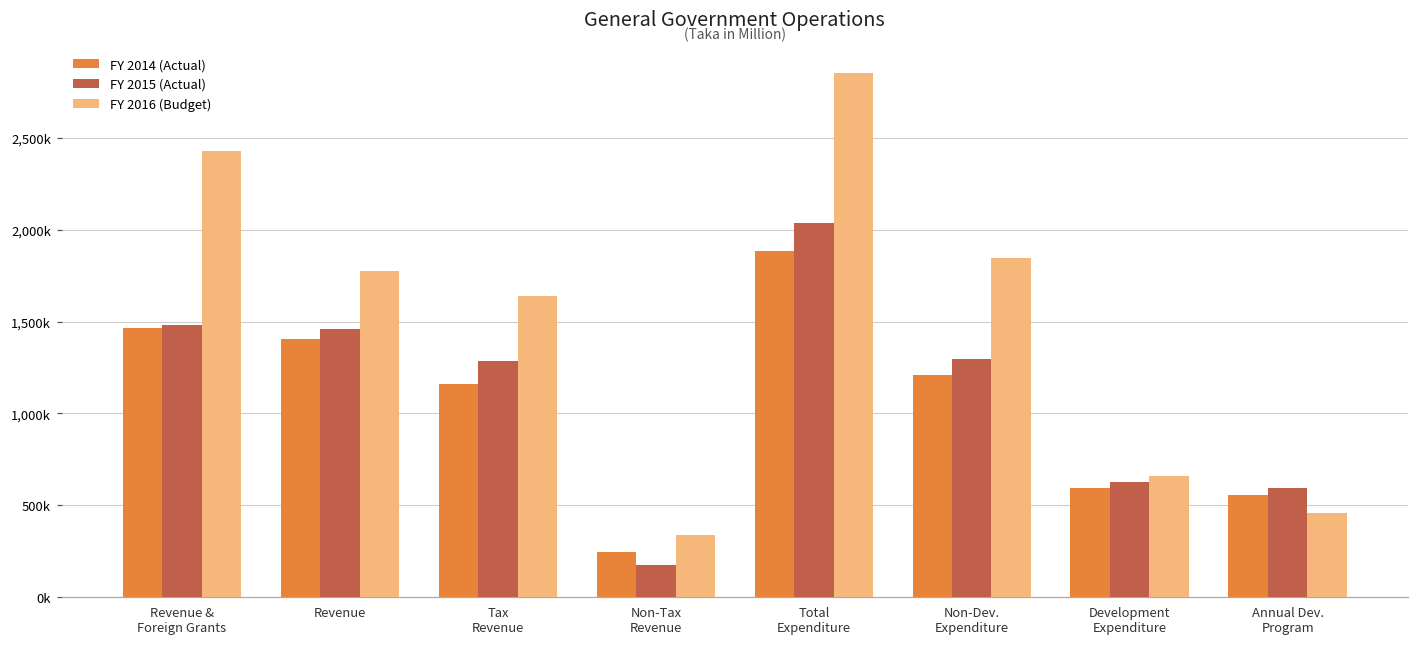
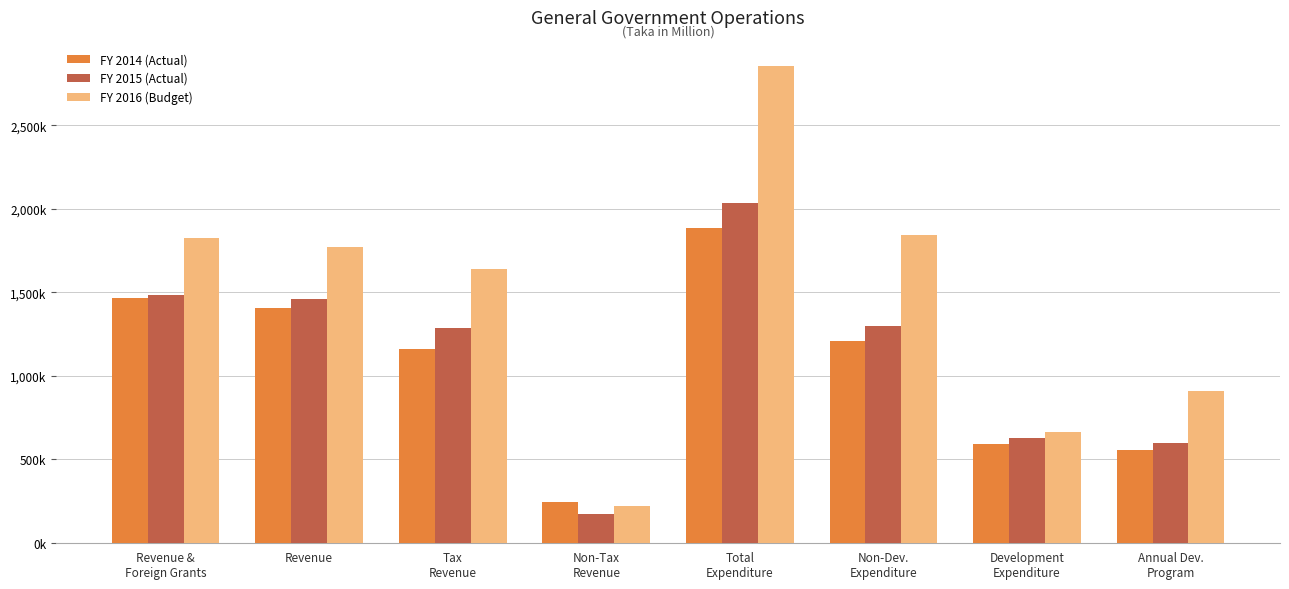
FY 2016 (Budget), Revenue & Foreign Grants: 2,430,000 -> 1,820,000
FY 2016 (Budget), Non-Tax Revenue: 340,000 -> 220,000
FY 2016 (Budget), Annual Dev. Program: 460,000 -> 910,000
